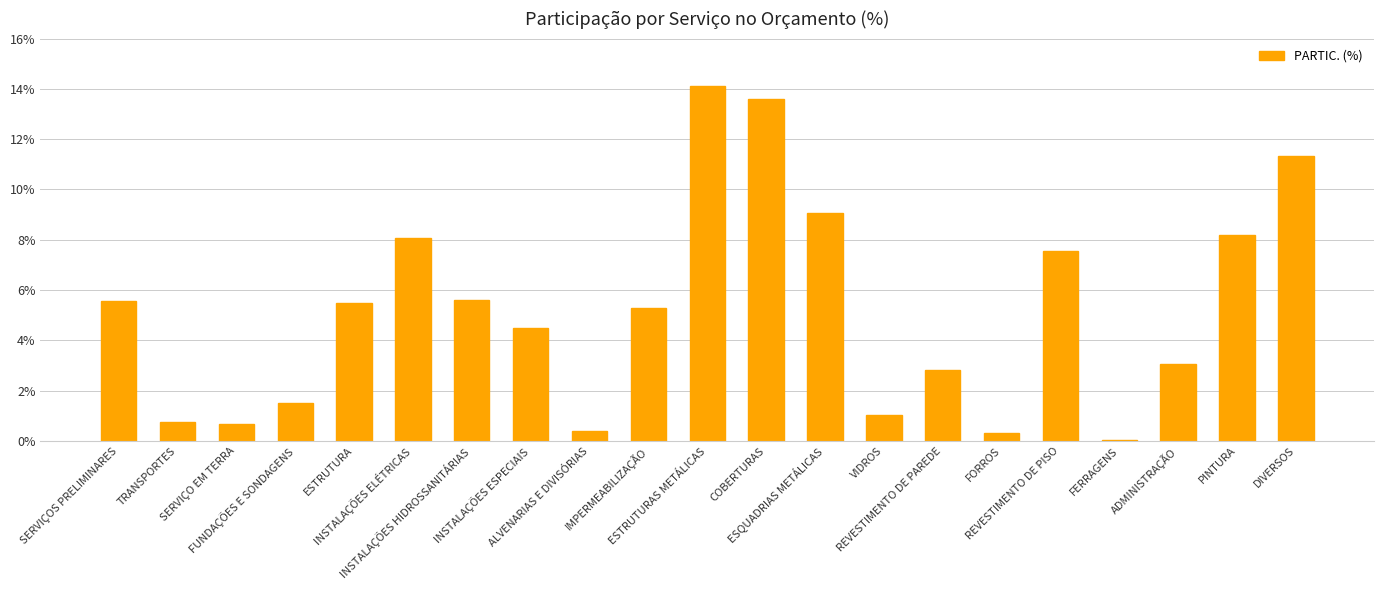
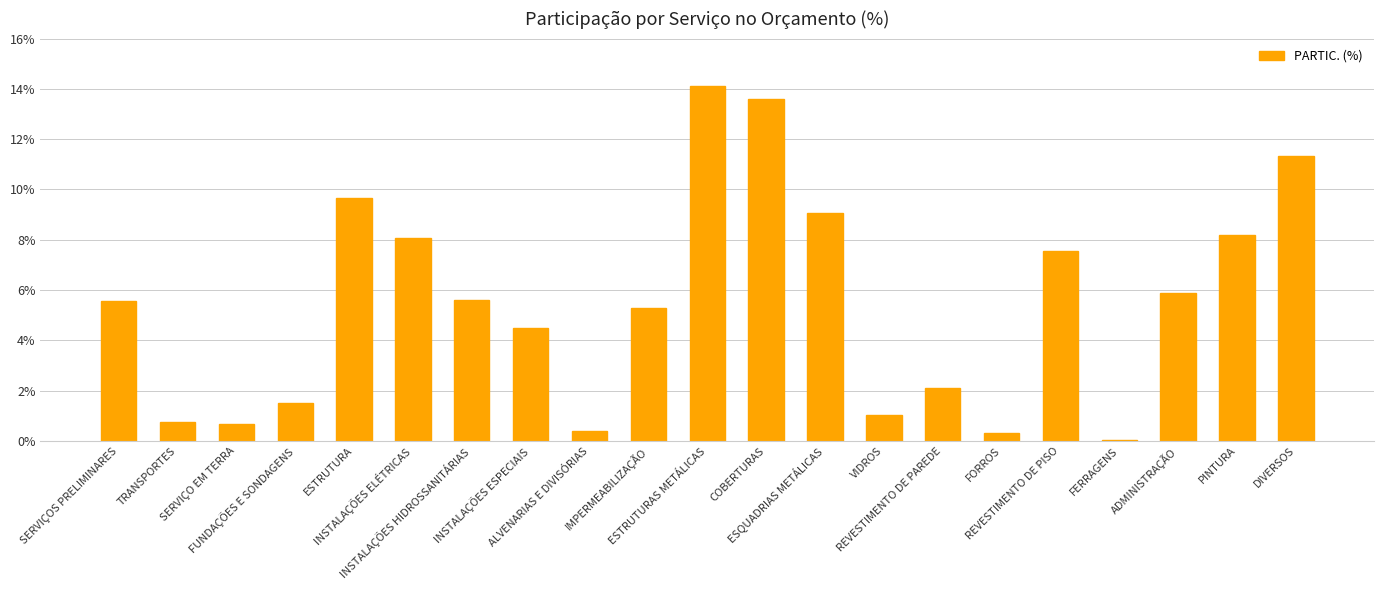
ESTRUTURA: 5.5% -> 9.7%
REVESTIMENTO DE PAREDE: 2.8% -> 2.1%
ADMINISTRAÇÃO: 3.0% -> 5.9%
